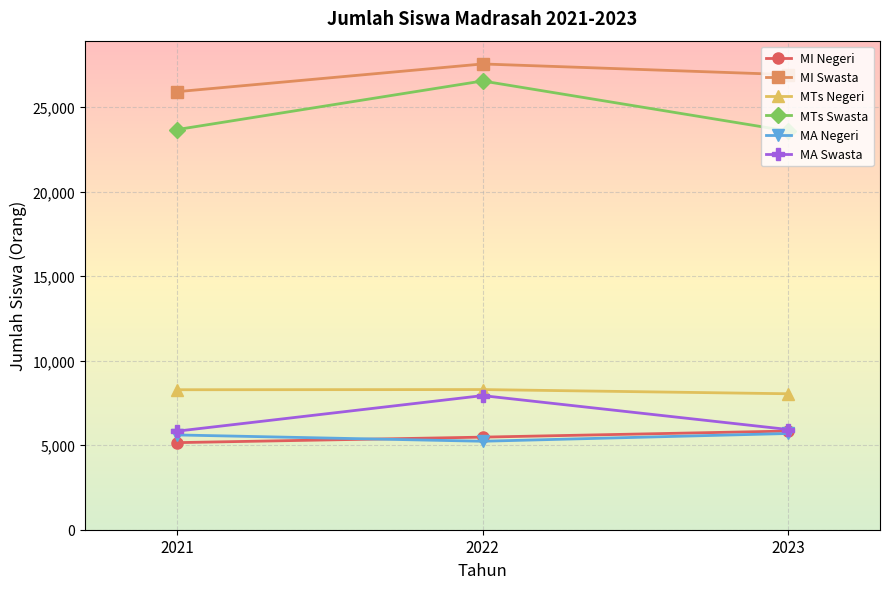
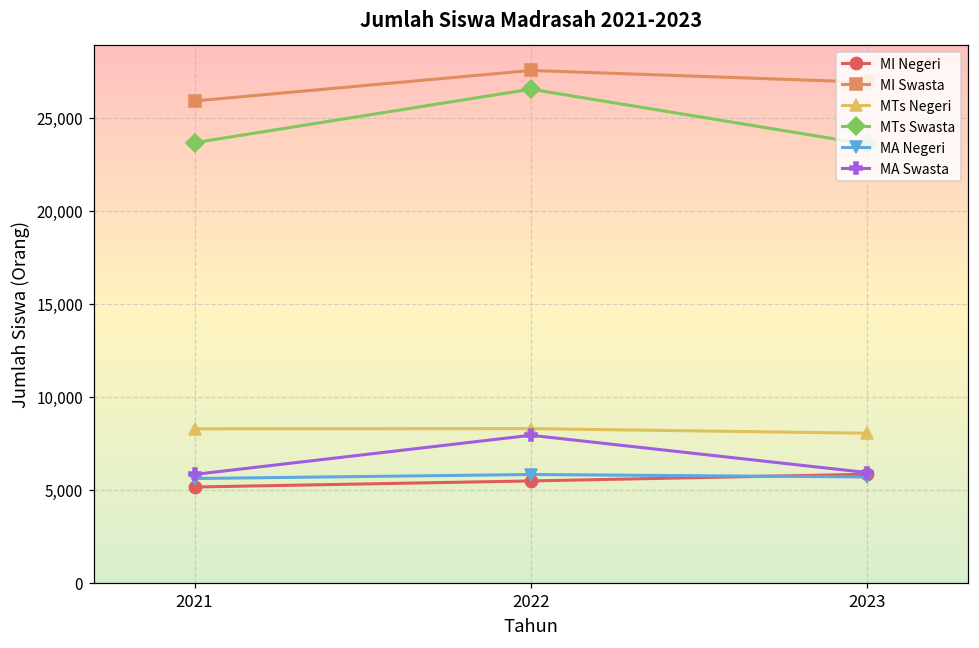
MA Negeri, 2022: 5,200 -> 5,800
